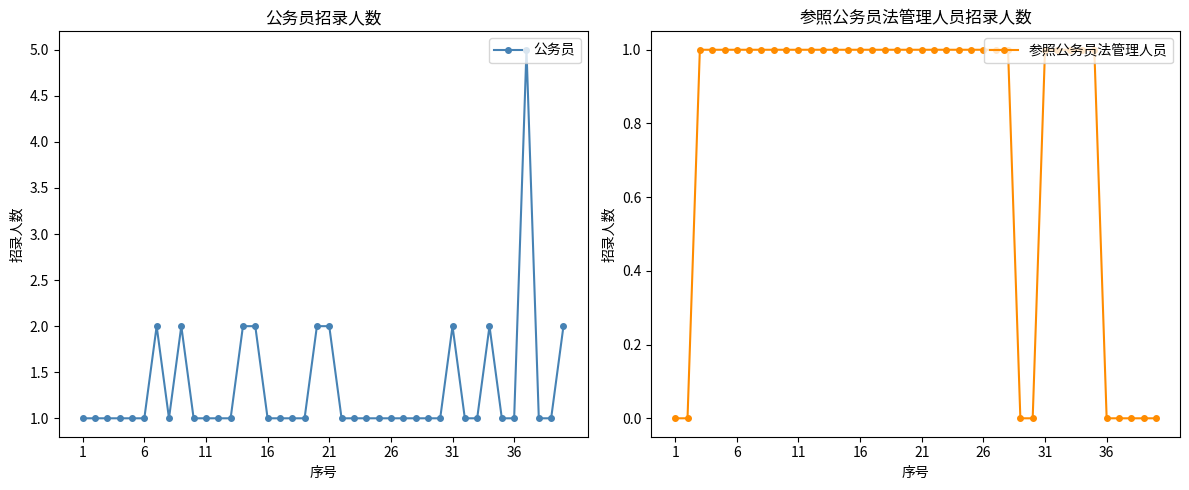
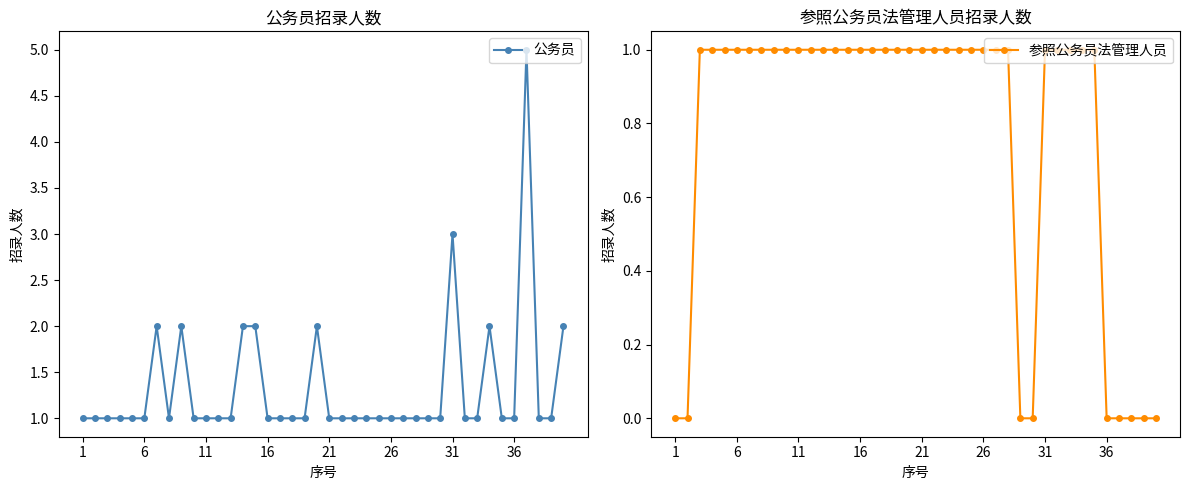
公务员招录人数, 21: 2 -> 1
公务员招录人数, 31: 2 -> 3
